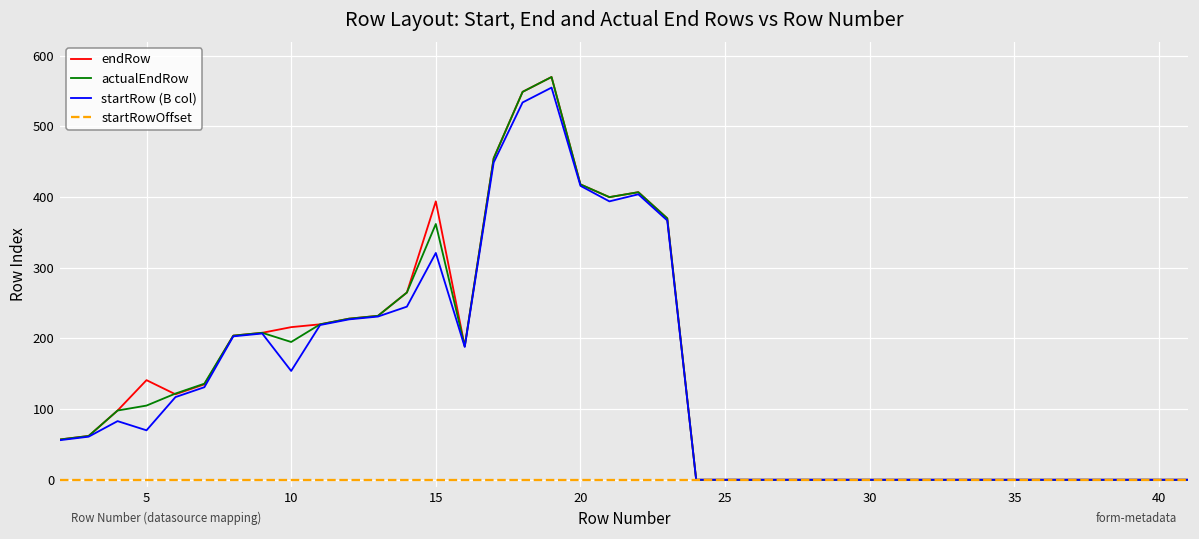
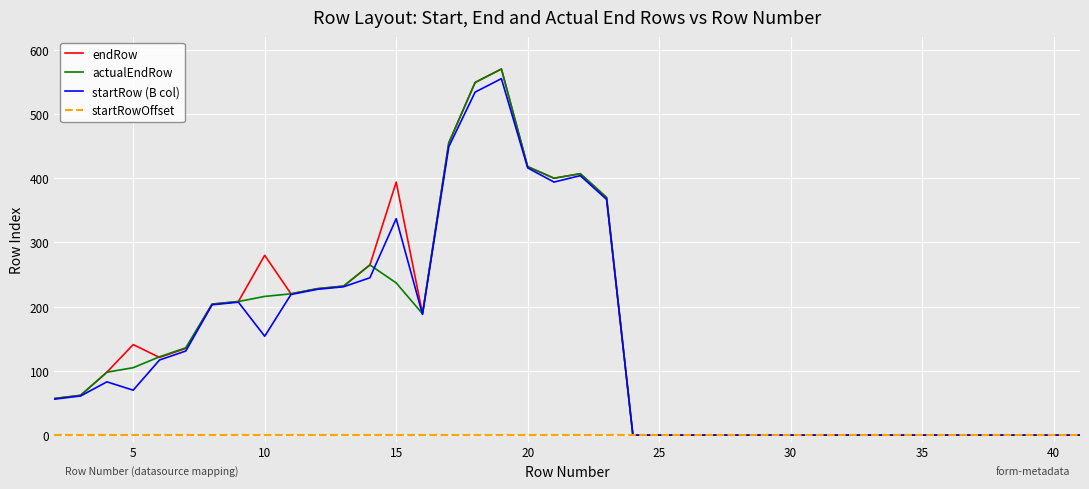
endRow, 10: 220 -> 280
actualEndRow, 10: 200 -> 220
actualEndRow, 15: 360 -> 240
startRow (B col), 15: 320 -> 340
